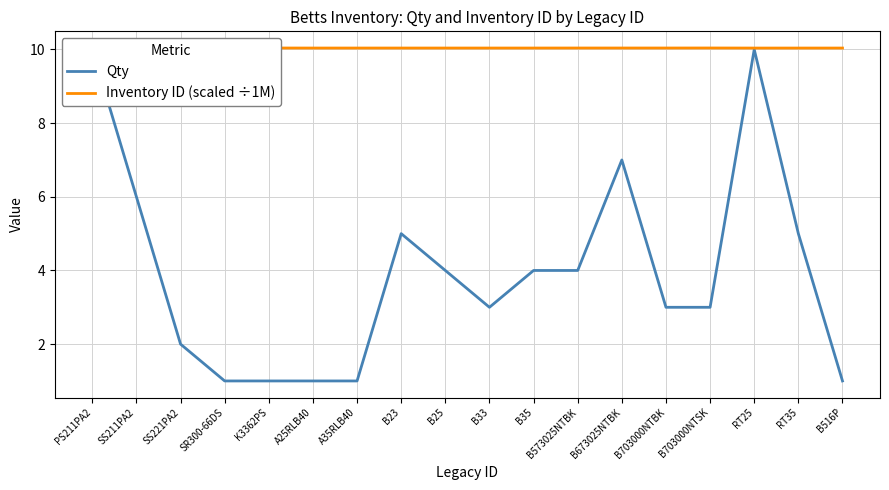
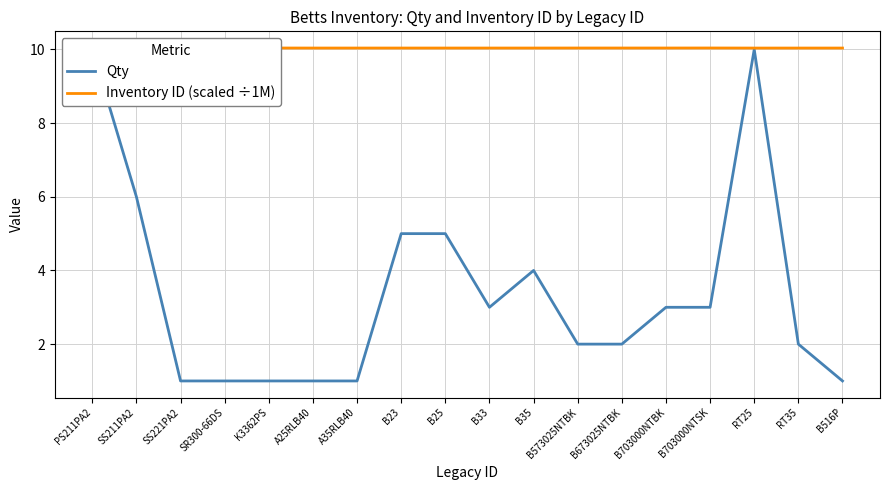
Qty, SS221PA2: 2 -> 1
Qty, B25: 4 -> 5
Qty, B573025NTBK: 4 -> 2
Qty, B673025NTBK: 7 -> 2
Qty, RT35: 5 -> 2
